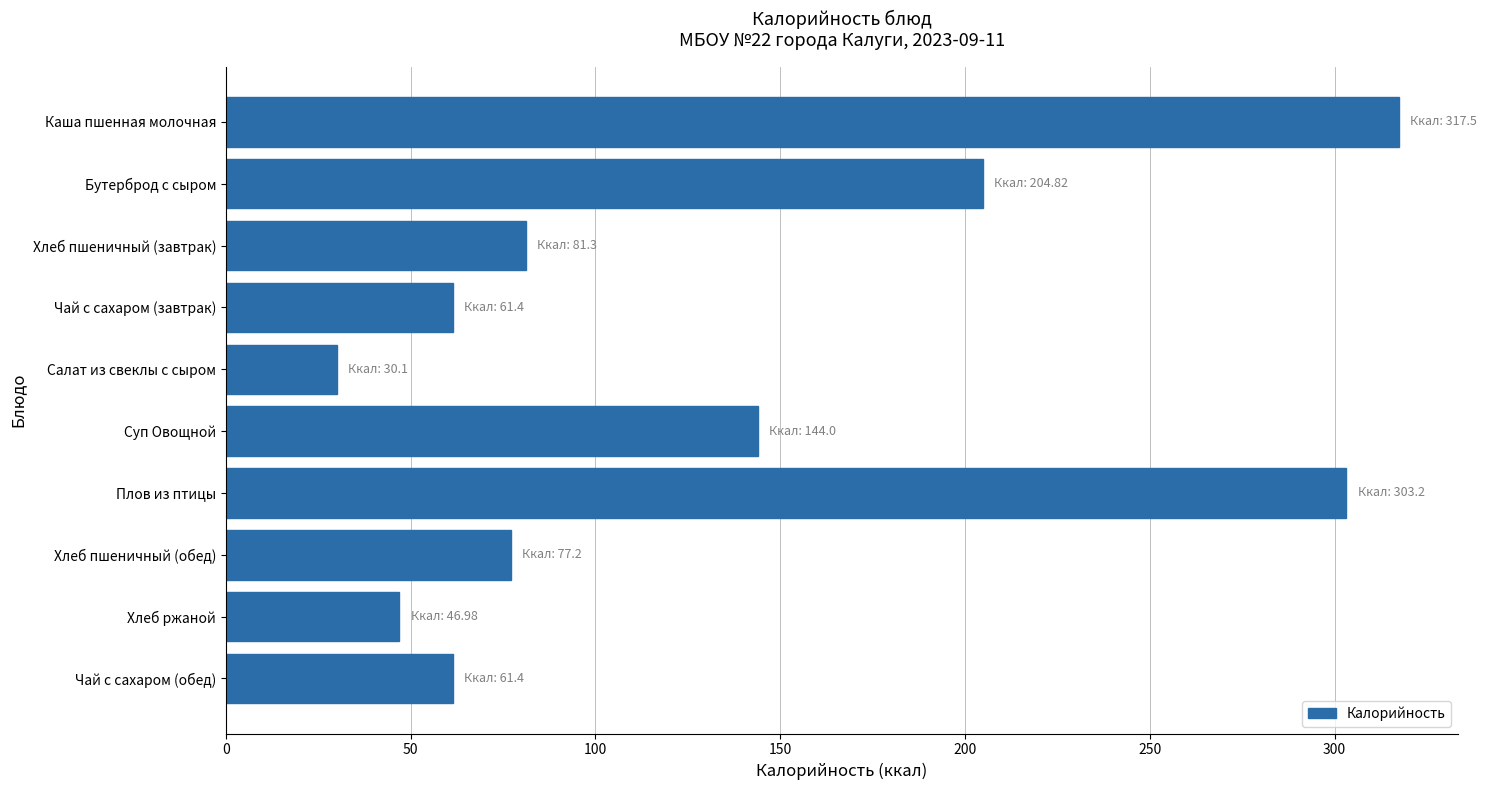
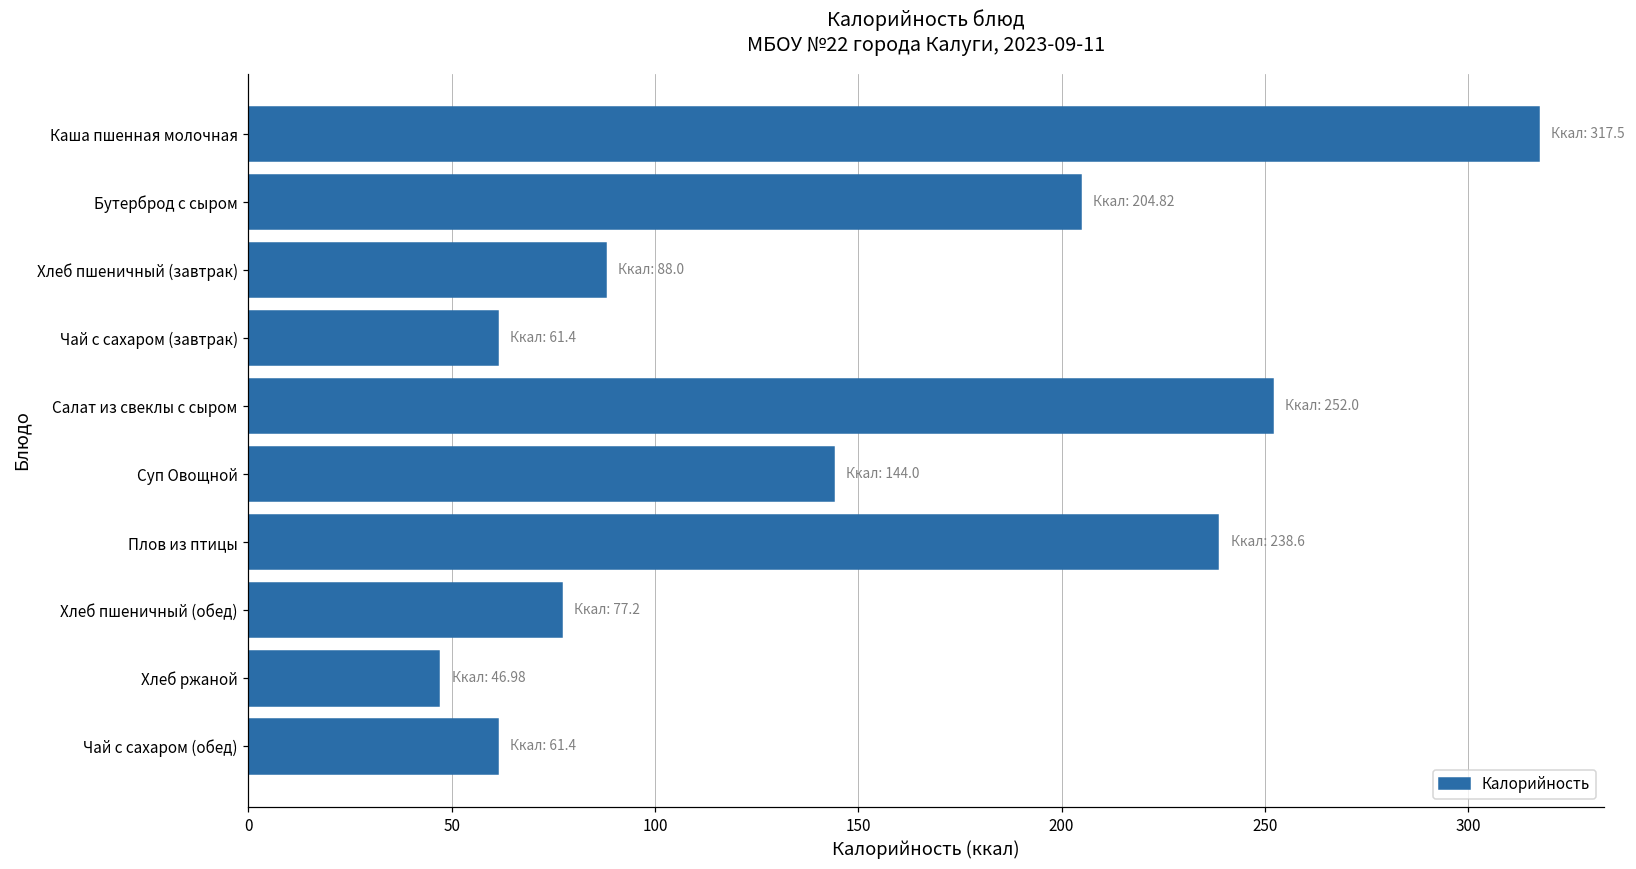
Хлеб пшеничный (завтрак): 81.3 -> 88.0
Салат из свеклы с сыром: 30.1 -> 252.0
Плов из птицы: 303.2 -> 238.6
